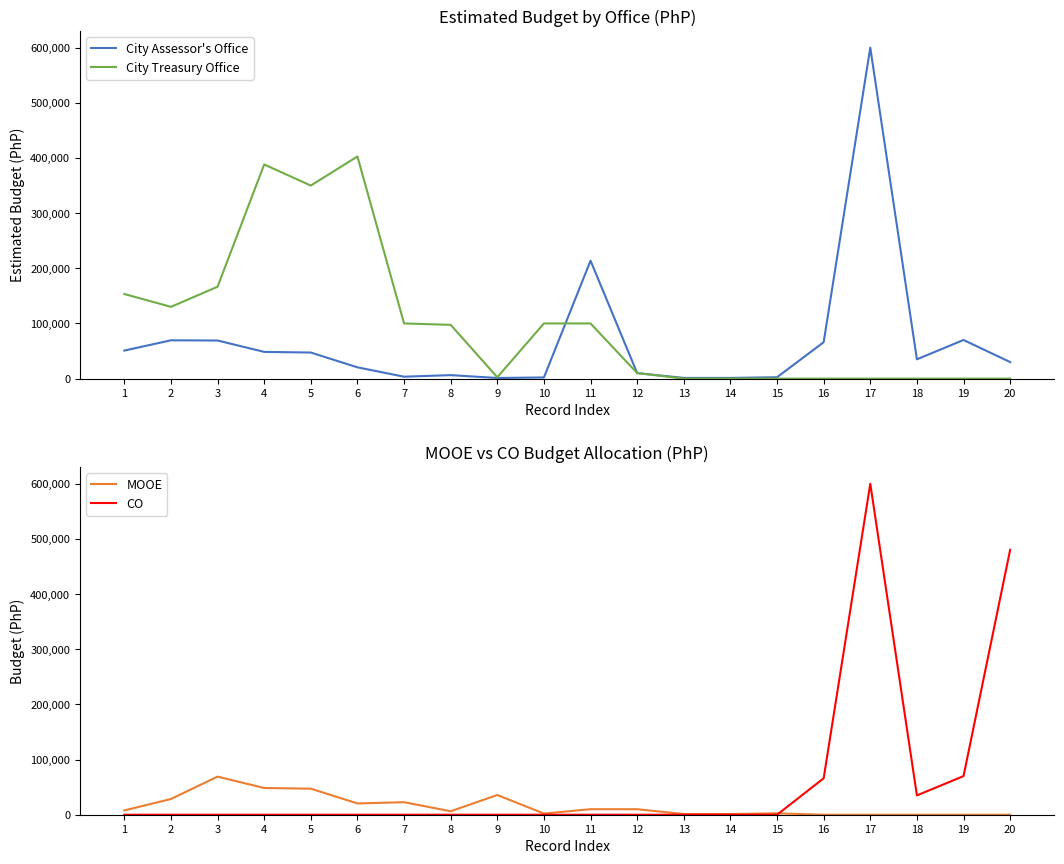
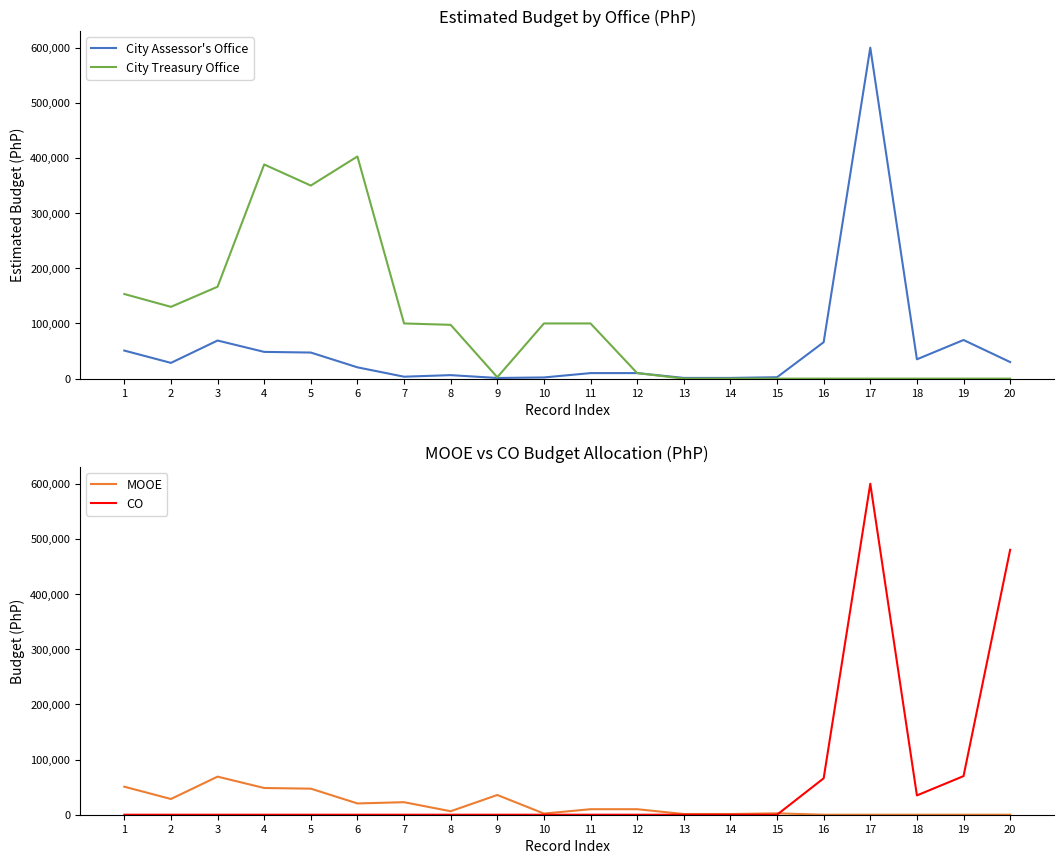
Estimated Budget by Office (PhP), City Assessor's Office, 2: 70,000 -> 30,000
Estimated Budget by Office (PhP), City Assessor's Office, 11: 210,000 -> 10,000
MOOE vs CO Budget Allocation (PhP), MOOE, 1: 10,000 -> 50,000
